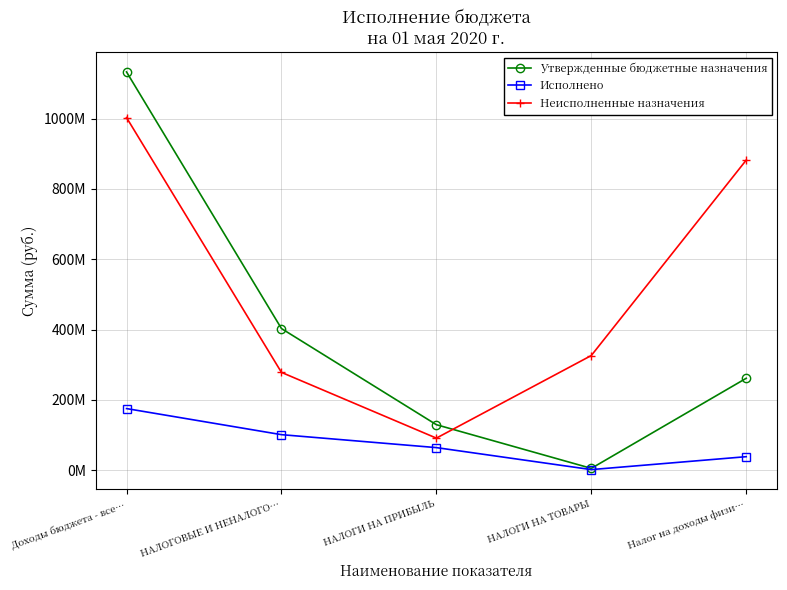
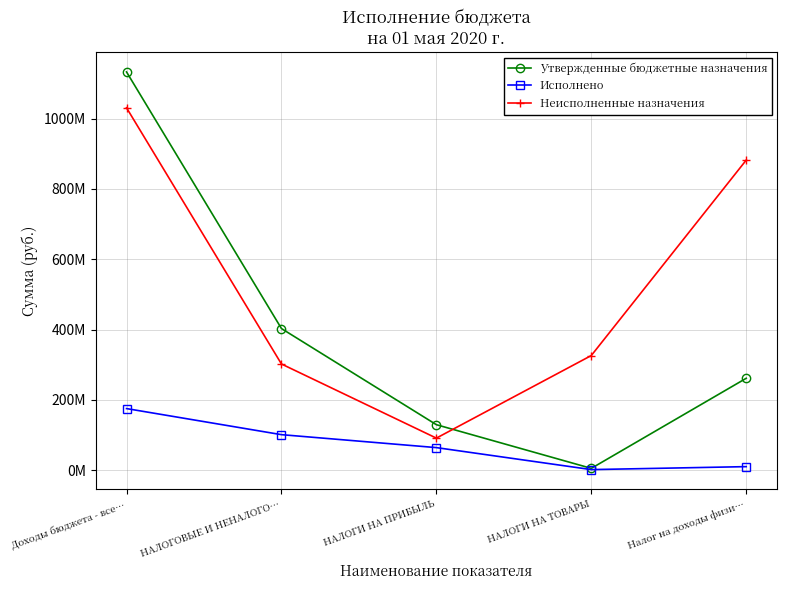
Неисполненные назначения, Доходы бюджета - все…: 1000000000 -> 1030000000
Неисполненные назначения, НАЛОГОВЫЕ И НЕНАЛОГО…: 280000000 -> 300000000
Исполнено, Налог на доходы физи…: 40000000 -> 10000000
